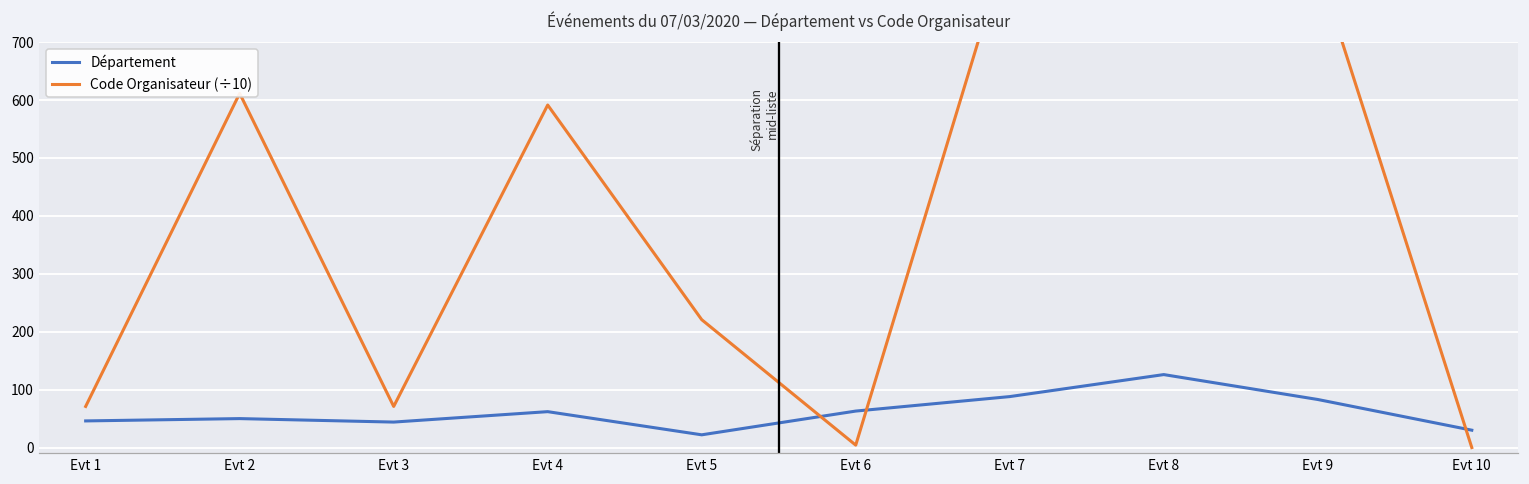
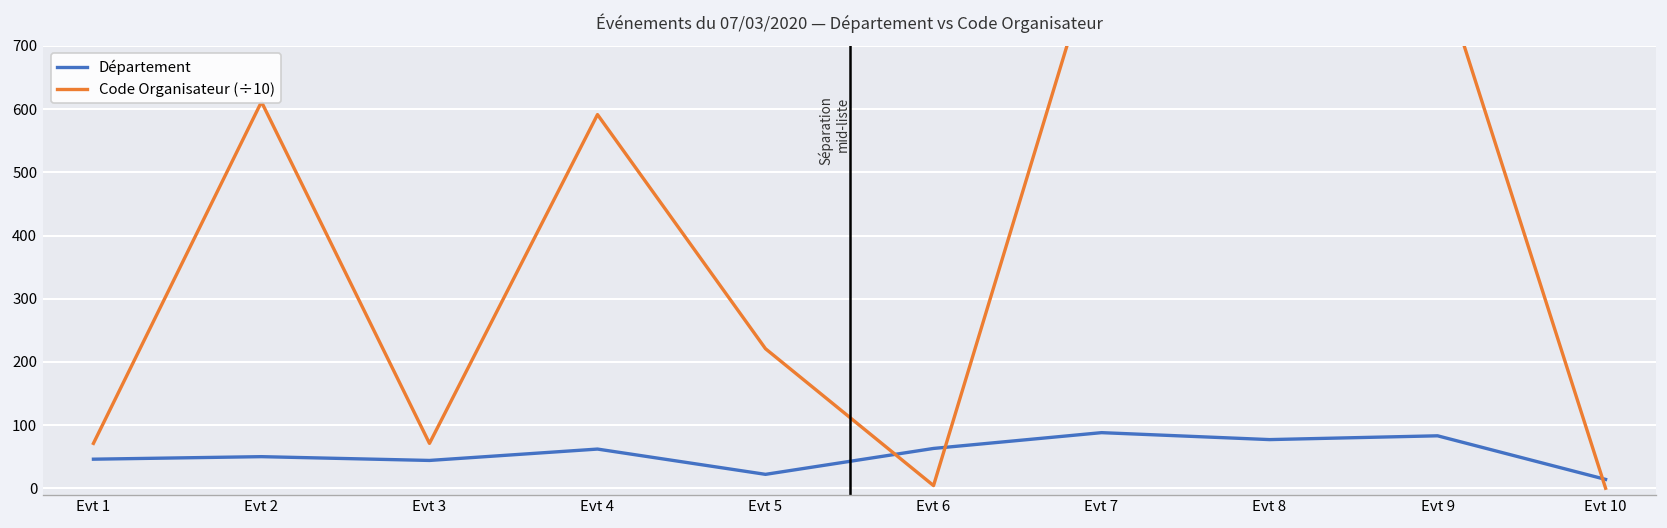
Département, Evt 8: 130 -> 80
Département, Evt 10: 30 -> 10
